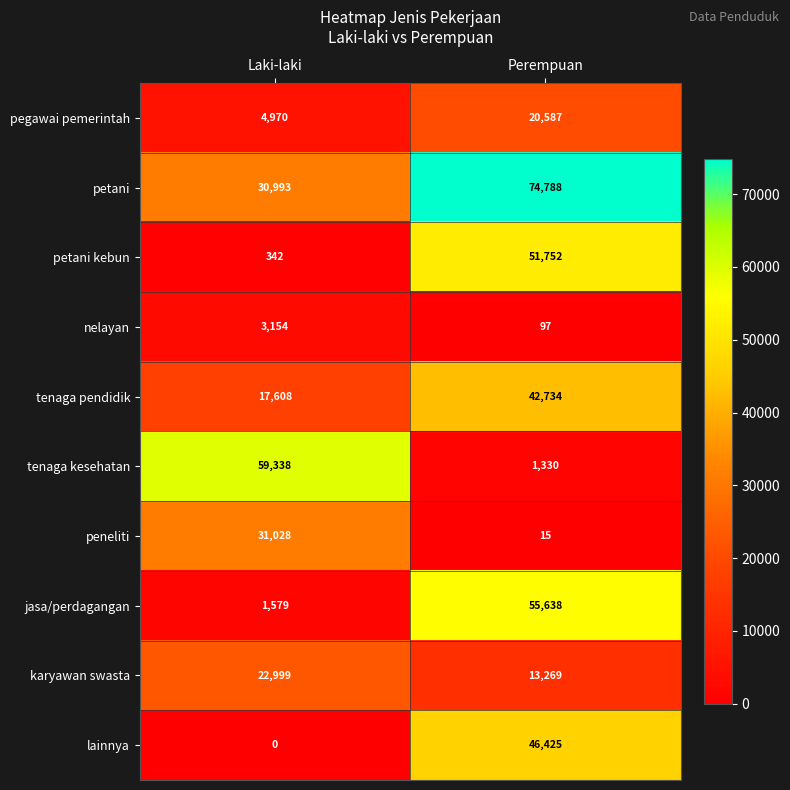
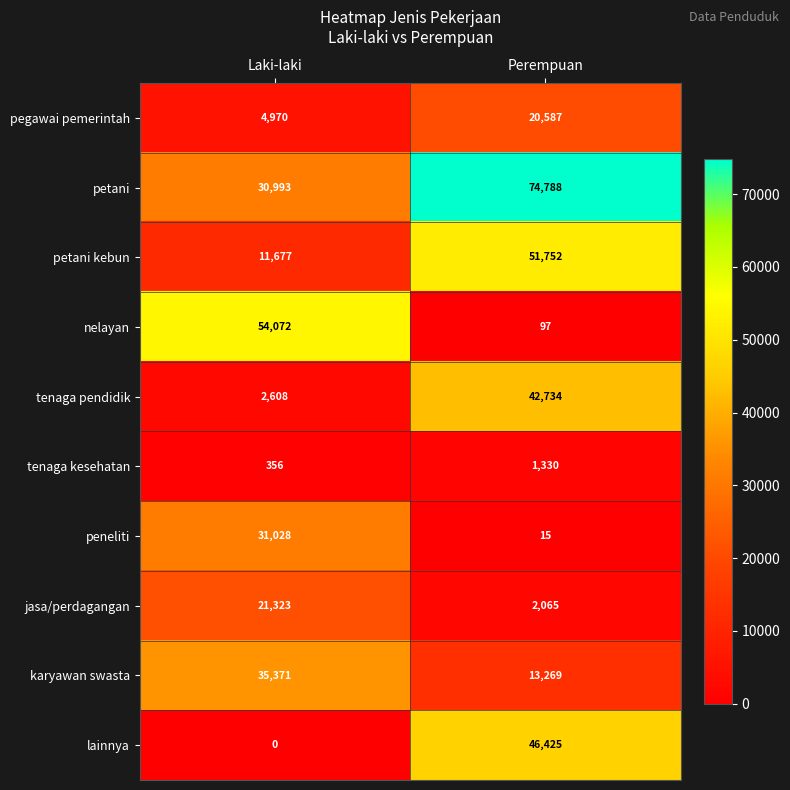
petani kebun, Laki-laki: 342 -> 11,677
nelayan, Laki-laki: 3,154 -> 54,072
tenaga pendidik, Laki-laki: 17,608 -> 2,608
tenaga kesehatan, Laki-laki: 59,338 -> 356
jasa/perdagangan, Laki-laki: 1,579 -> 21,323
jasa/perdagangan, Perempuan: 55,638 -> 2,065
karyawan swasta, Laki-laki: 22,999 -> 35,371
